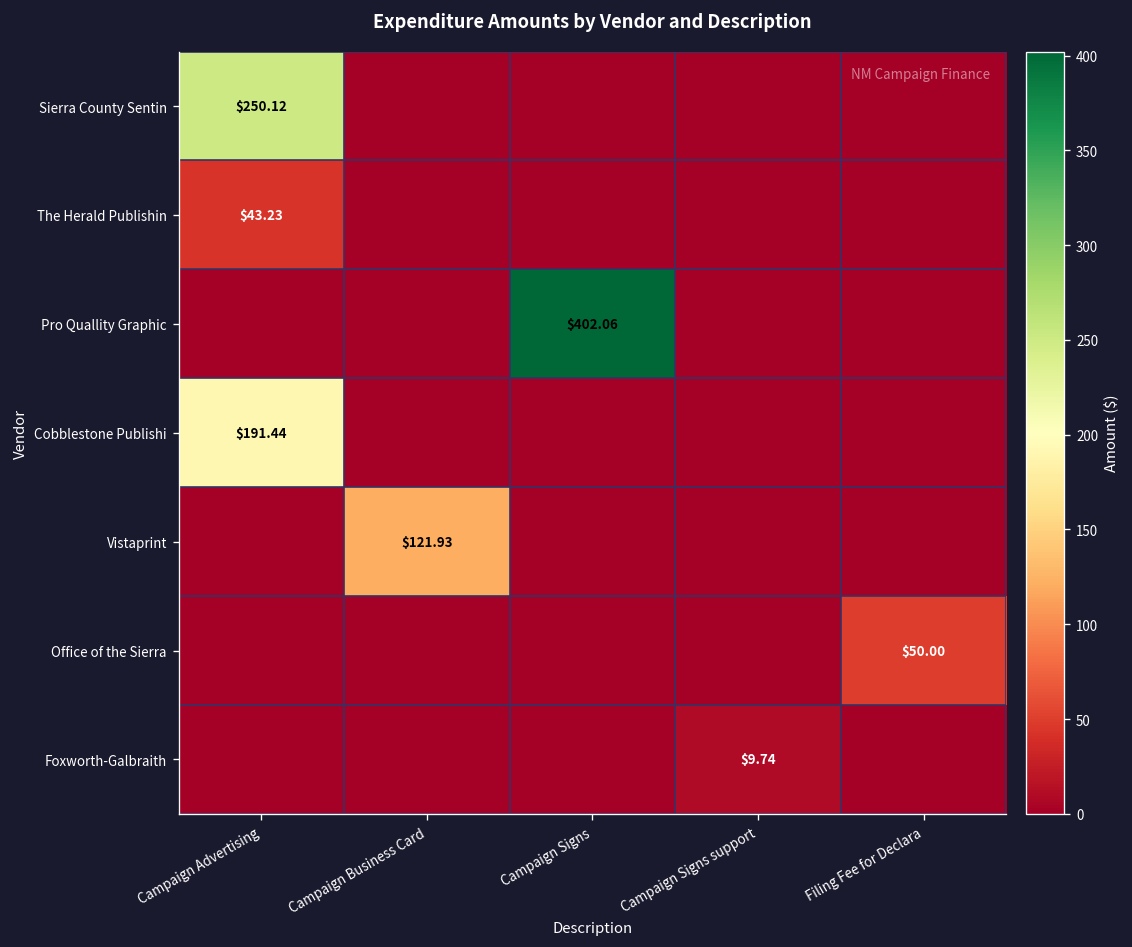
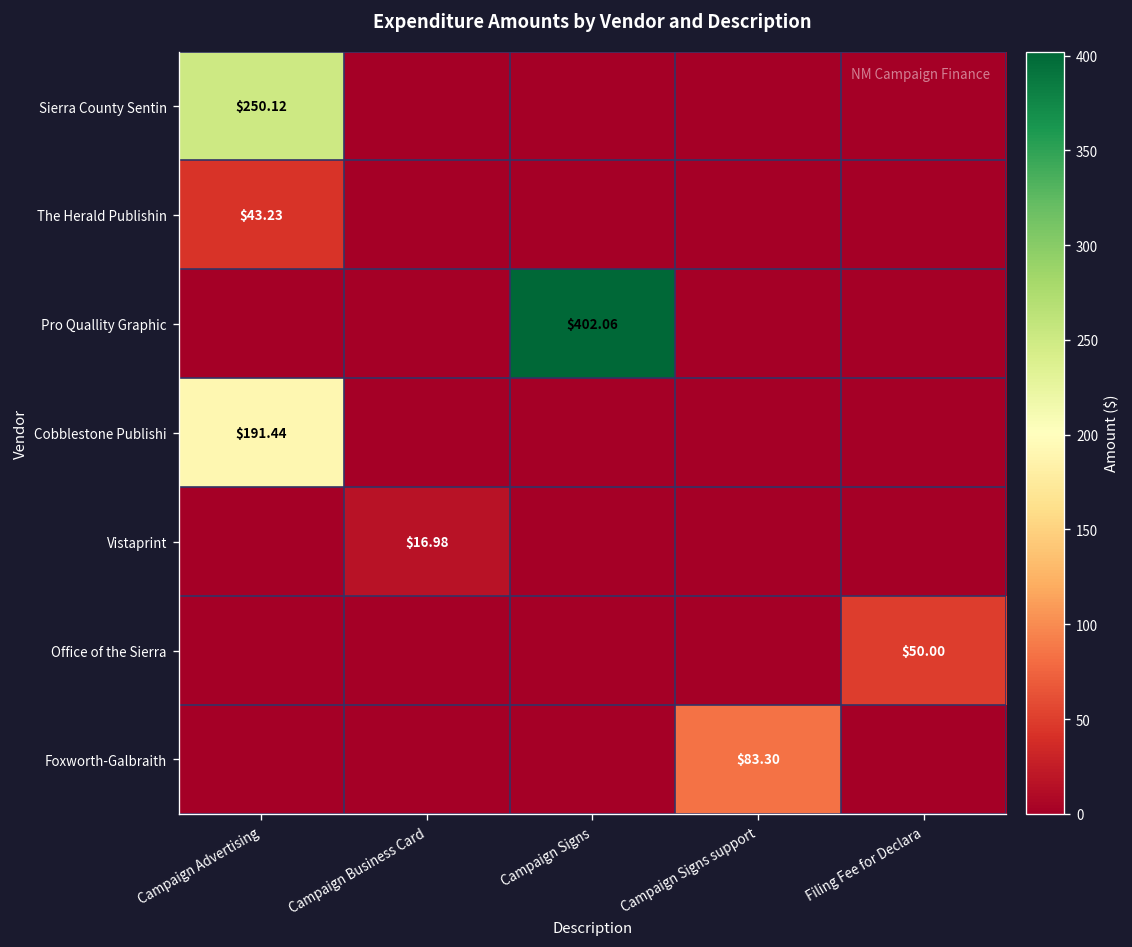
Vistaprint, Campaign Business Card: $121.93 -> $16.98
Foxworth-Galbraith, Campaign Signs support: $9.74 -> $83.30
